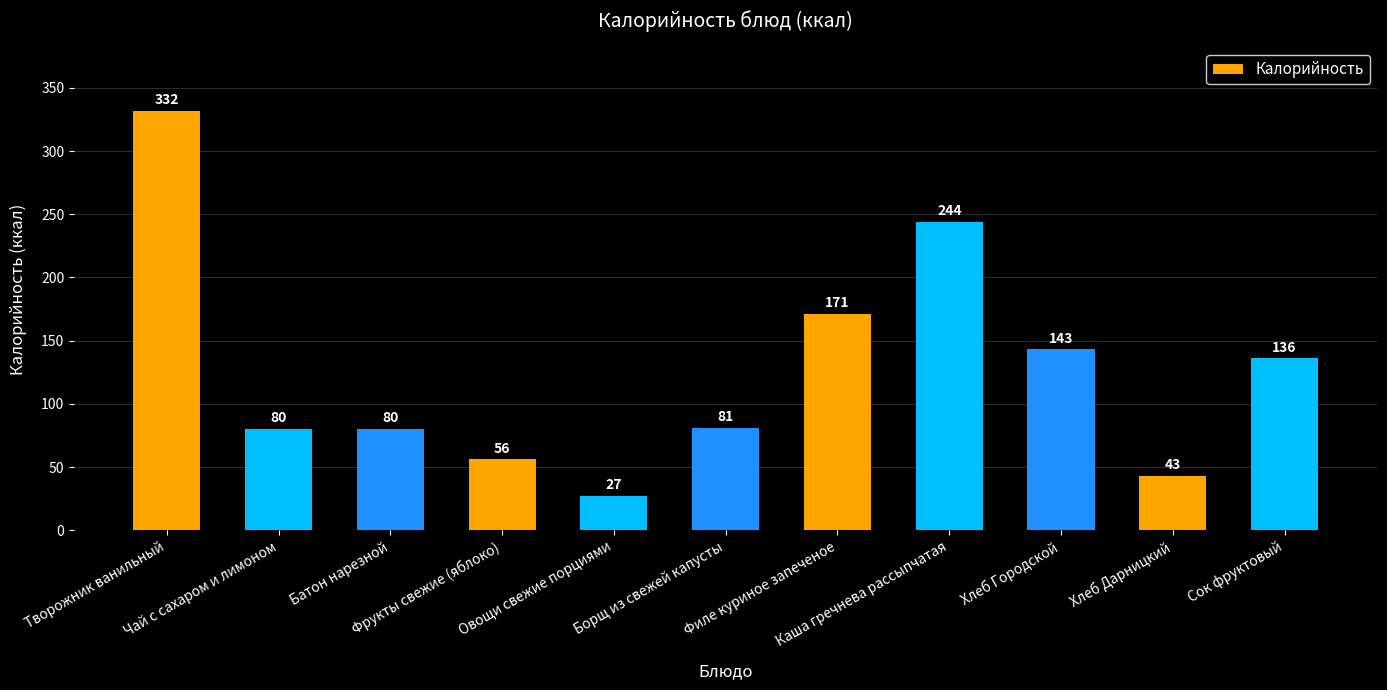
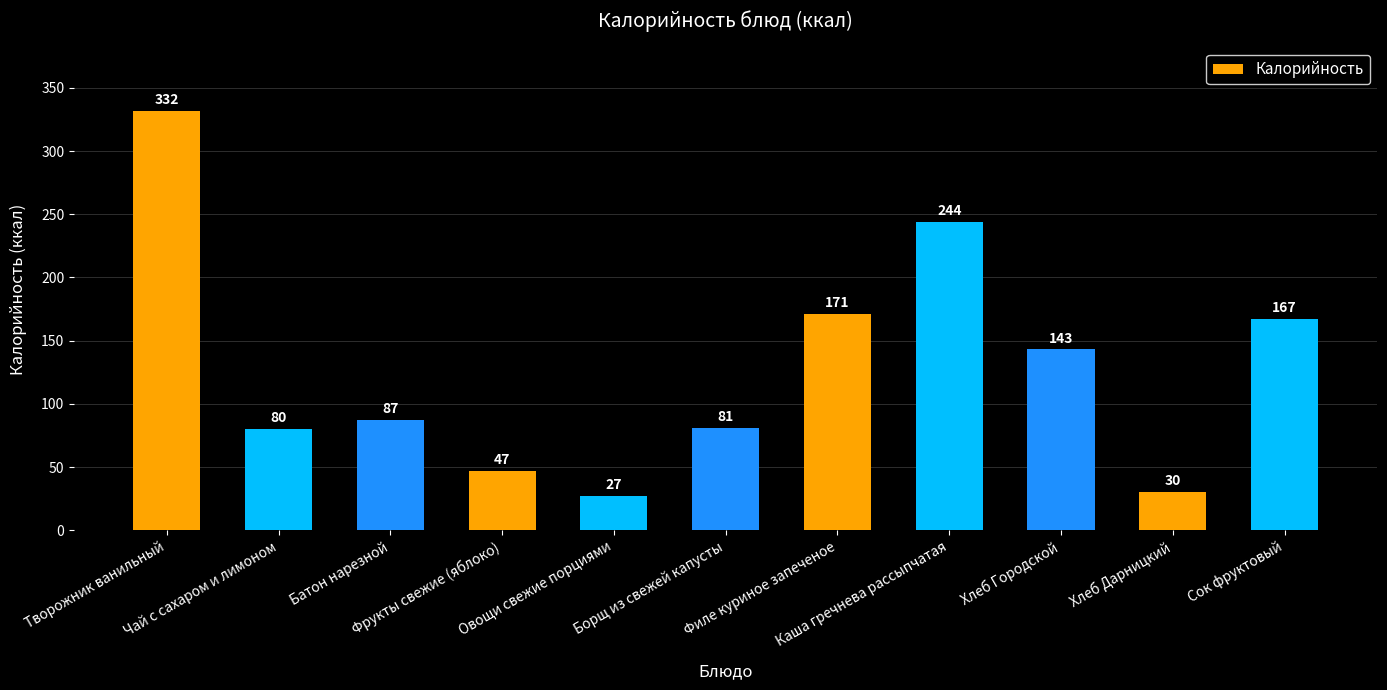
Батон нарезной: 80 -> 87
Фрукты свежие (яблоко): 56 -> 47
Хлеб Дарницкий: 43 -> 30
Сок фруктовый: 136 -> 167
